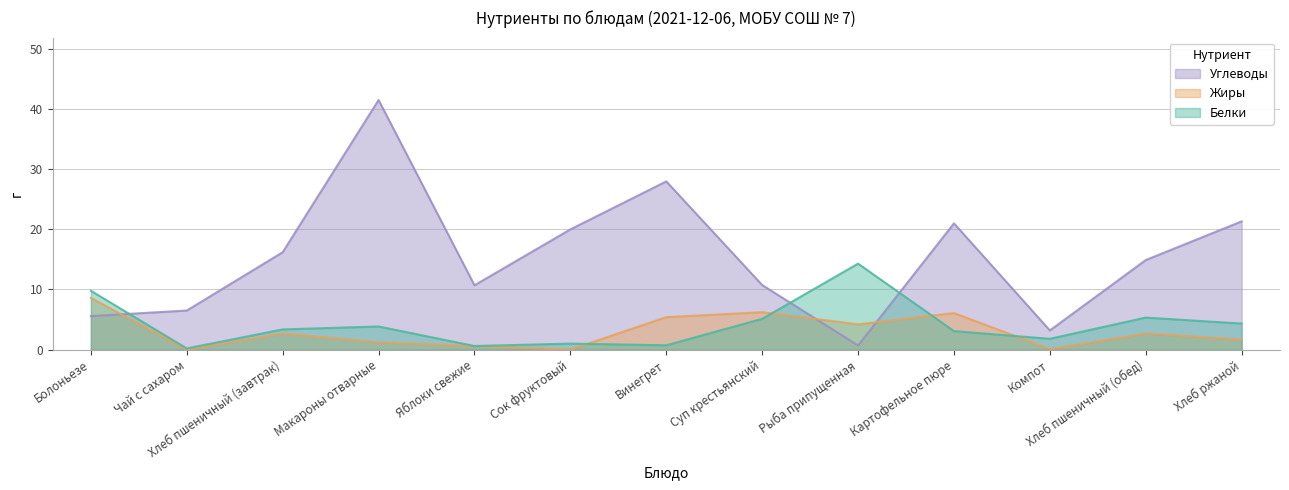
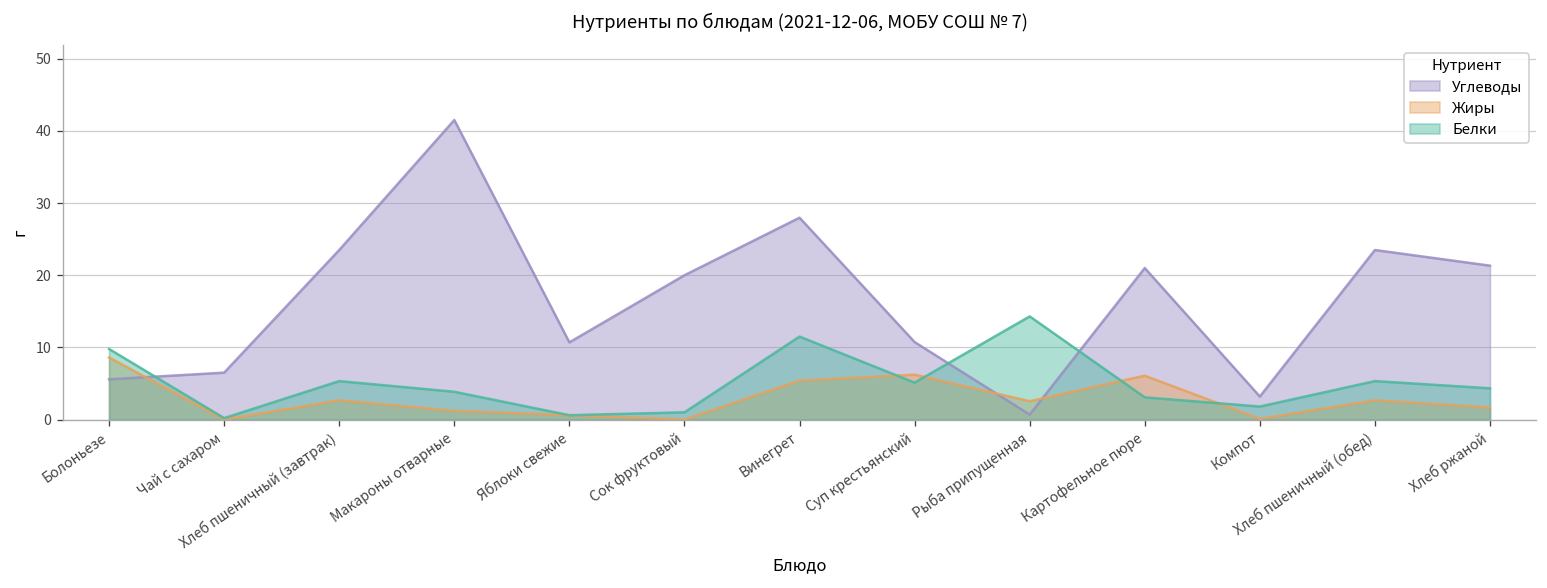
Углеводы, Хлеб пшеничный (завтрак): 16 -> 24
Белки, Хлеб пшеничный (завтрак): 3 -> 5
Белки, Винегрет: 1 -> 12
Жиры, Рыба припущенная: 4 -> 3
Углеводы, Хлеб пшеничный (обед): 15 -> 24
